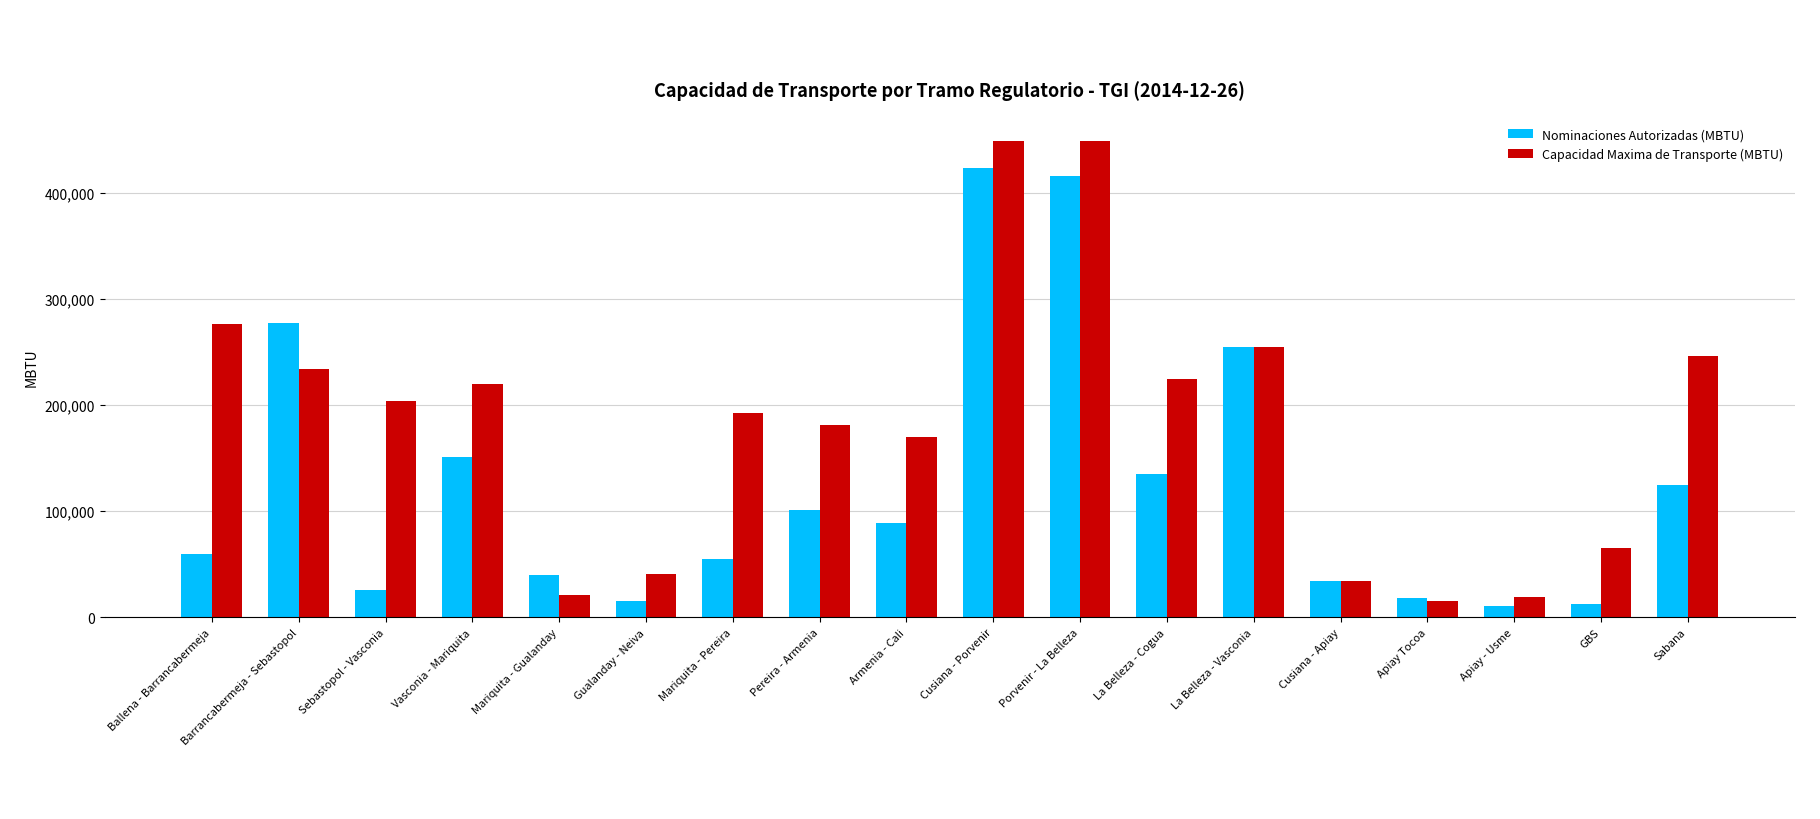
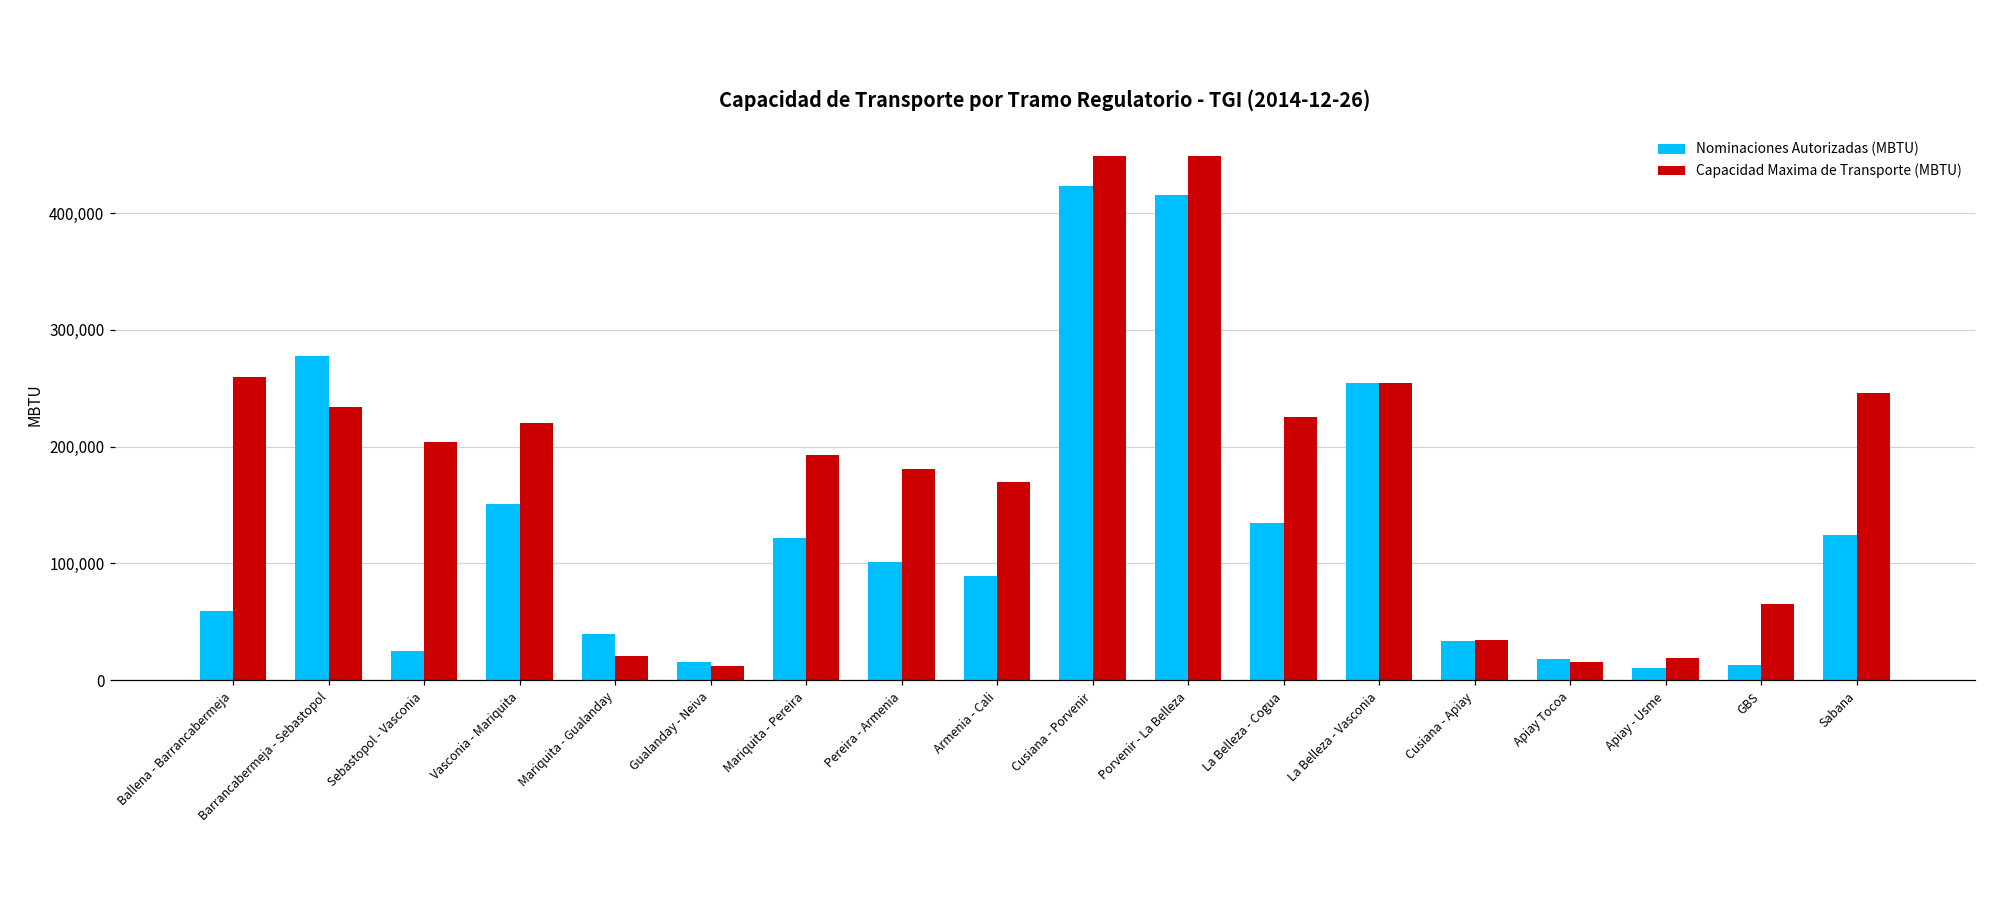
Capacidad Maxima de Transporte (MBTU), Ballena - Barrancabermeja: 277,000 -> 259,000
Capacidad Maxima de Transporte (MBTU), Gualanday - Neiva: 41,000 -> 13,000
Nominaciones Autorizadas (MBTU), Mariquita - Pereira: 55,000 -> 122,000
